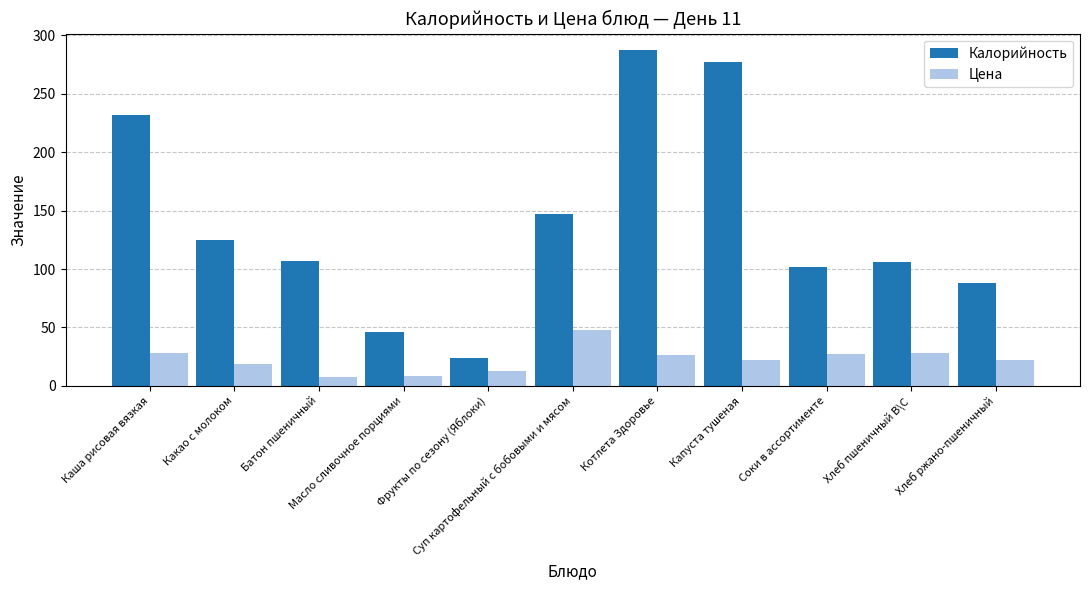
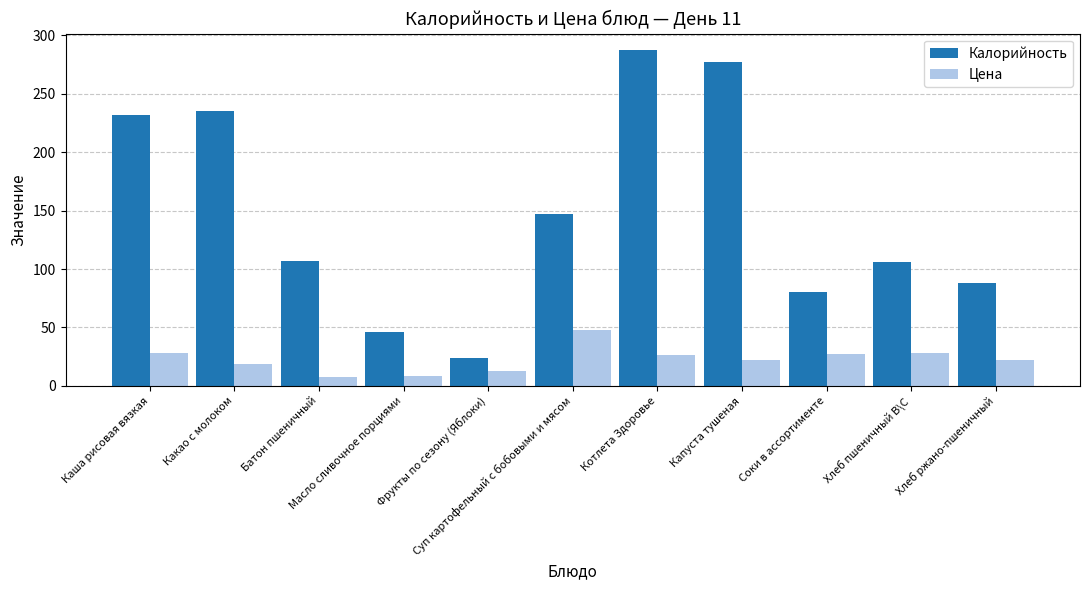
Калорийность, Какао с молоком: 125 -> 235
Калорийность, Соки в ассортименте: 102 -> 80
